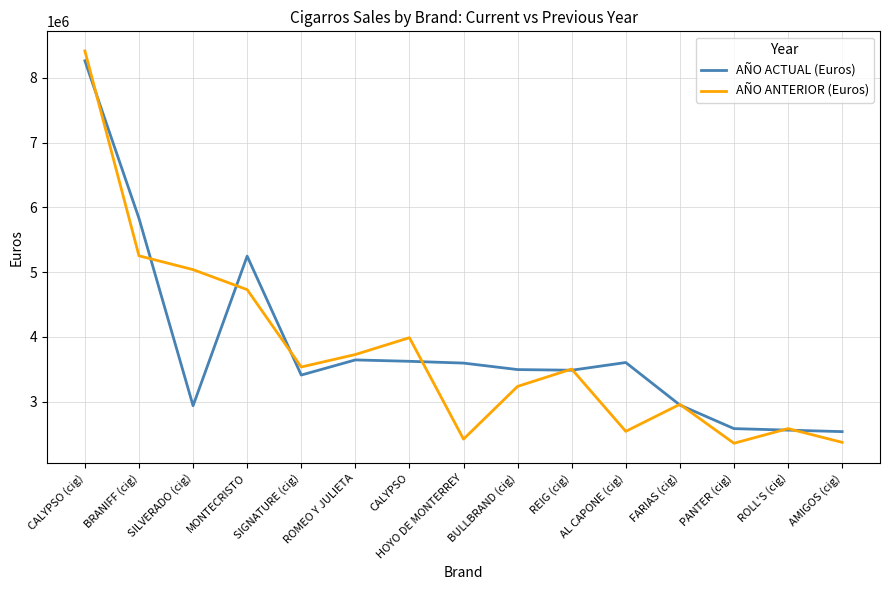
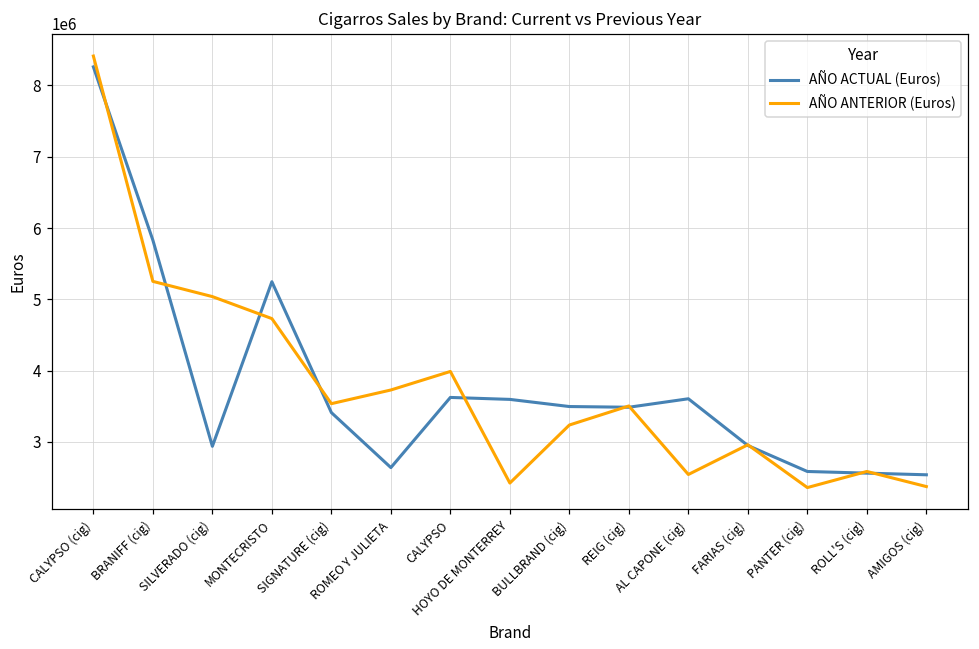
AÑO ACTUAL (Euros), ROMEO Y JULIETA: 3600000 -> 2600000
